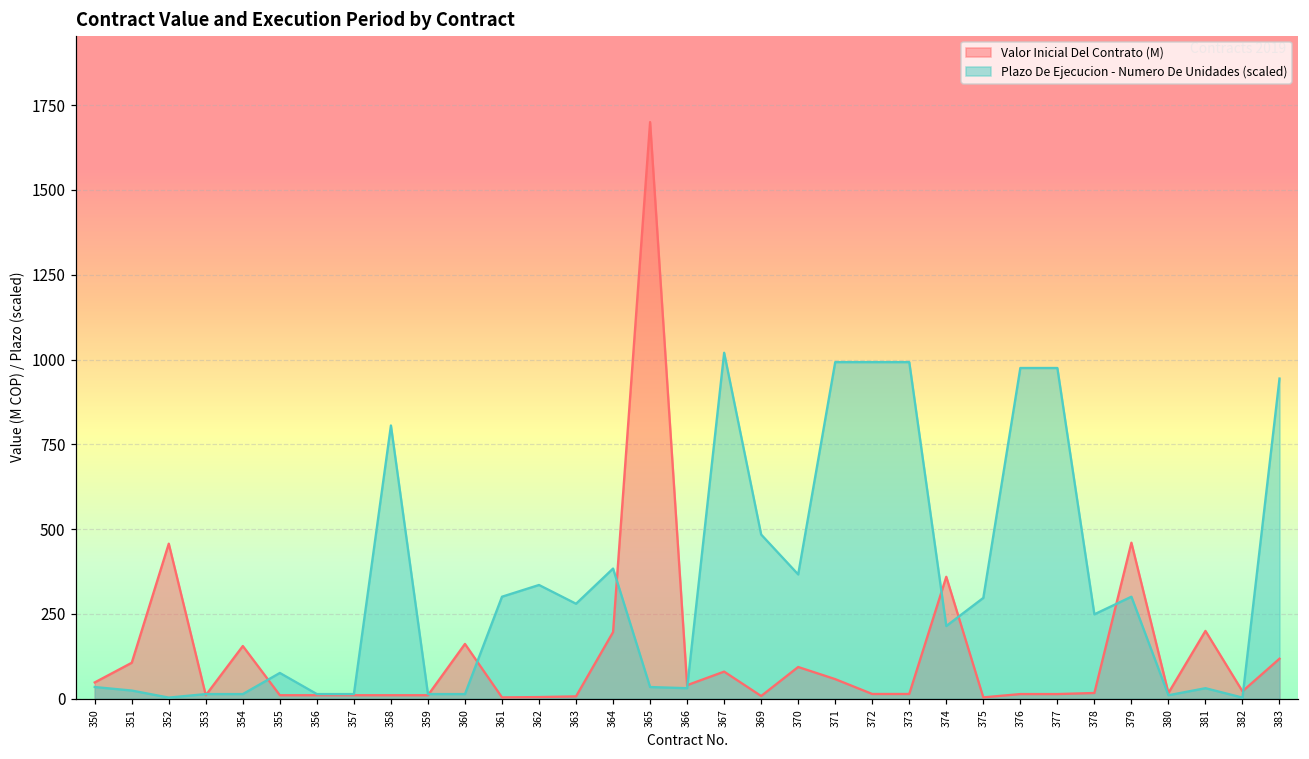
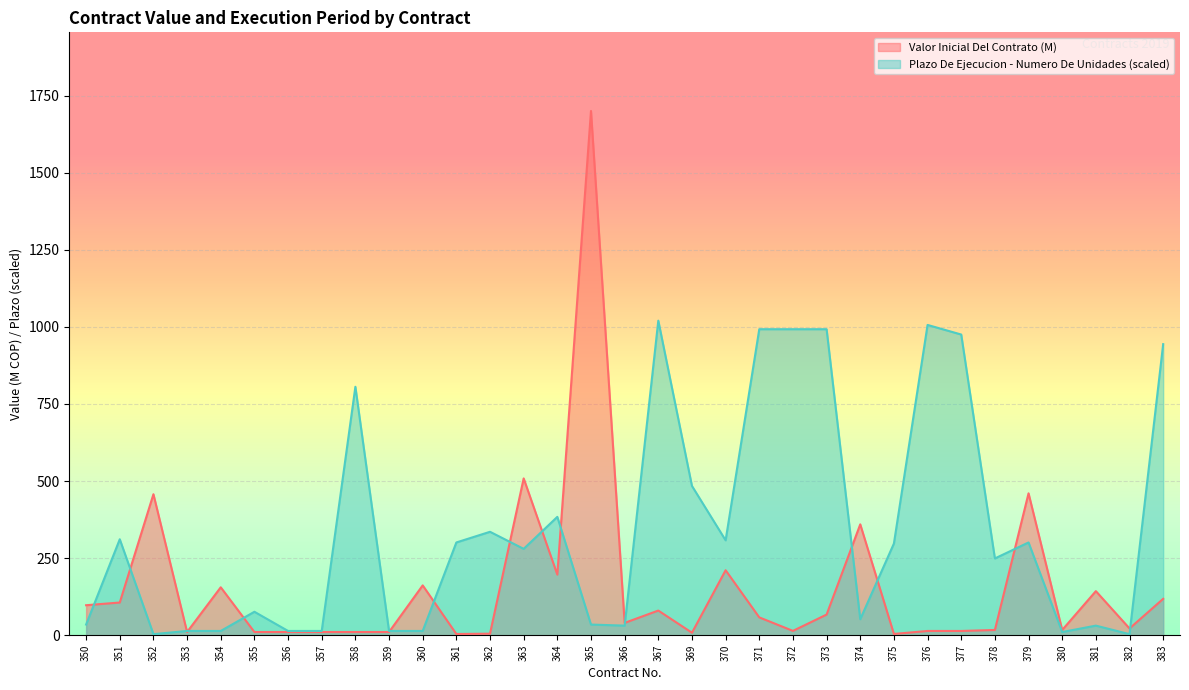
Valor Inicial Del Contrato (M), 350: 50 -> 100
Plazo De Ejecucion - Numero De Unidades (scaled), 351: 20 -> 310
Valor Inicial Del Contrato (M), 363: 10 -> 510
Valor Inicial Del Contrato (M), 370: 90 -> 210
Plazo De Ejecucion - Numero De Unidades (scaled), 370: 370 -> 310
Valor Inicial Del Contrato (M), 373: 10 -> 70
Plazo De Ejecucion - Numero De Unidades (scaled), 374: 210 -> 50
Plazo De Ejecucion - Numero De Unidades (scaled), 376: 980 -> 1010
Valor Inicial Del Contrato (M), 381: 200 -> 140
